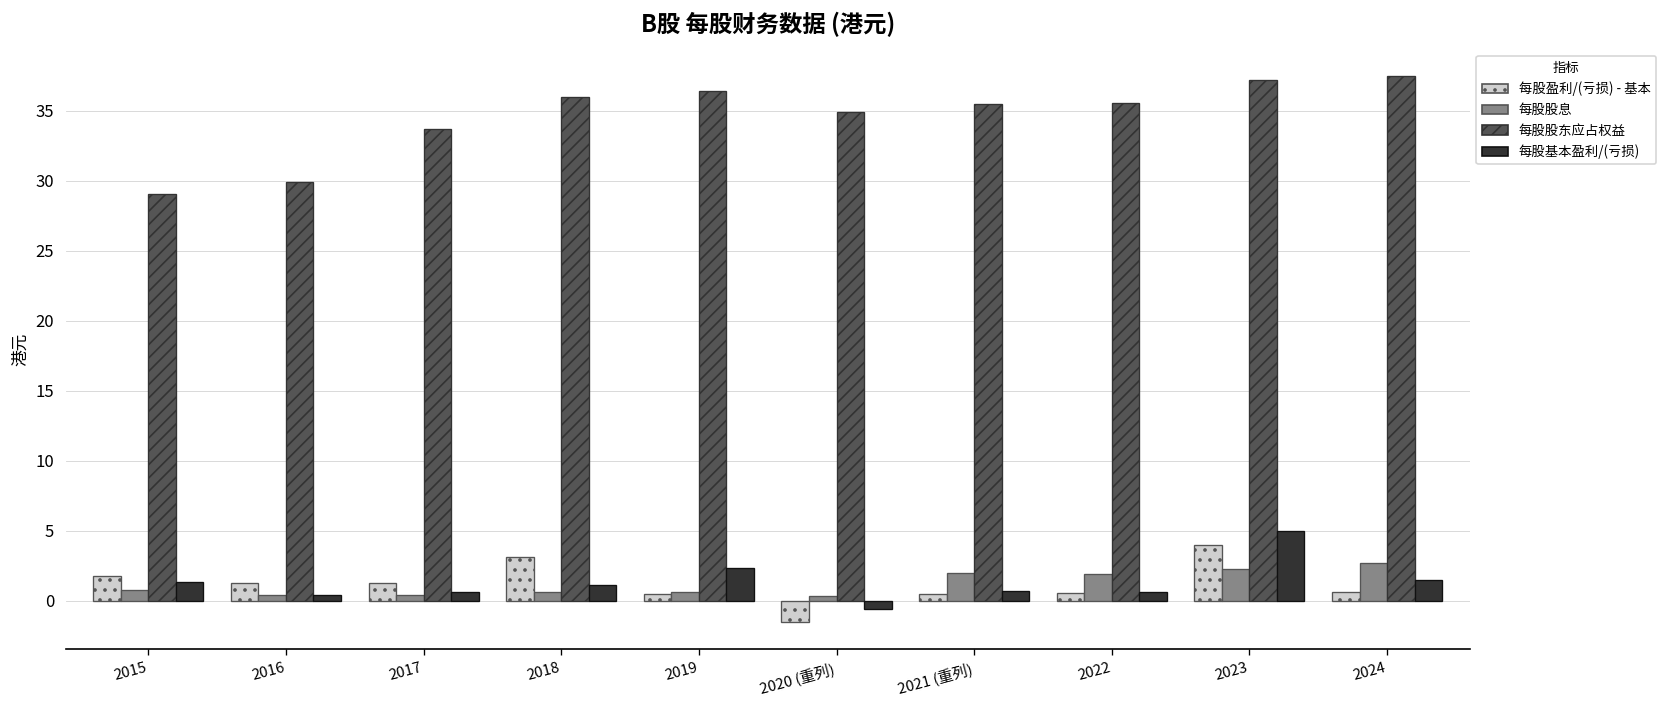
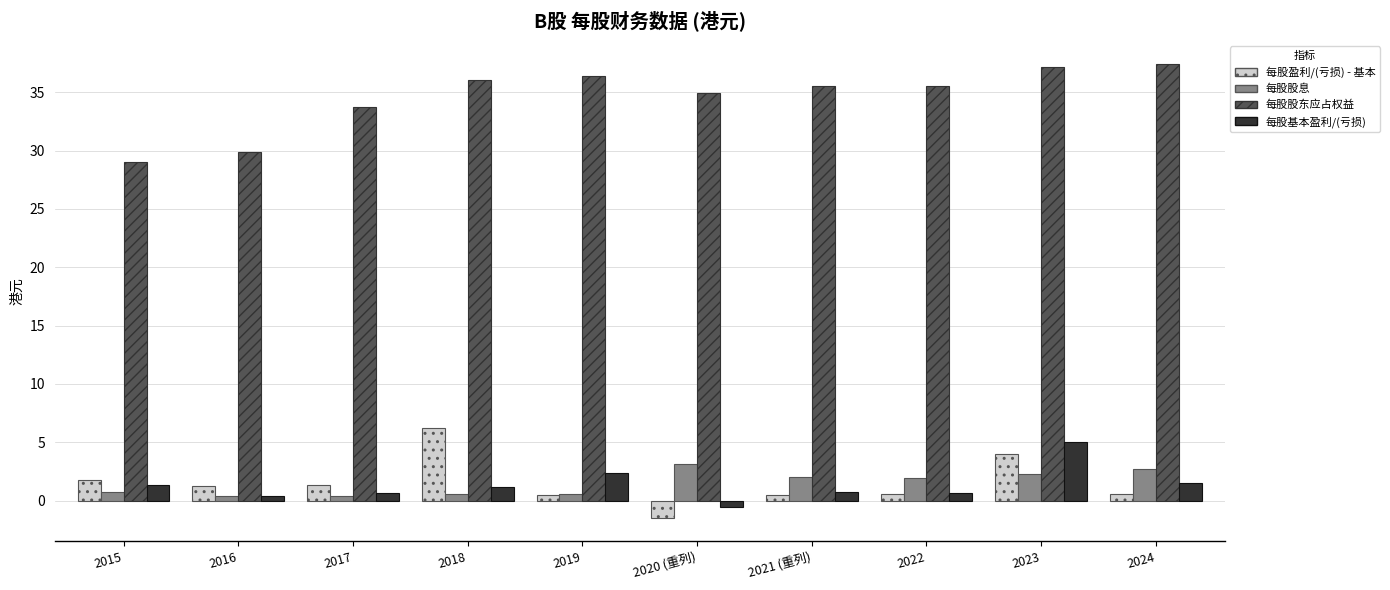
每股盈利/(亏损) - 基本, 2018: 3.2 -> 6.2
每股股息, 2020 (重列): 0.3 -> 3.1
